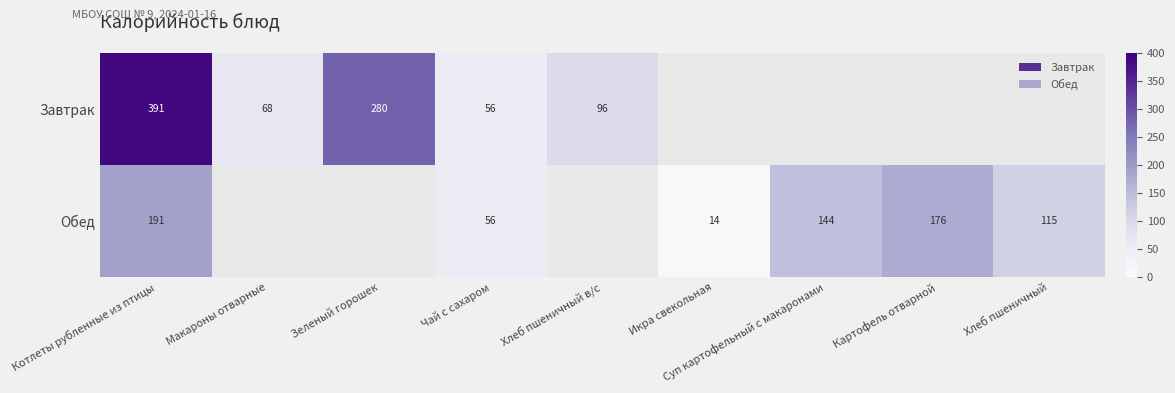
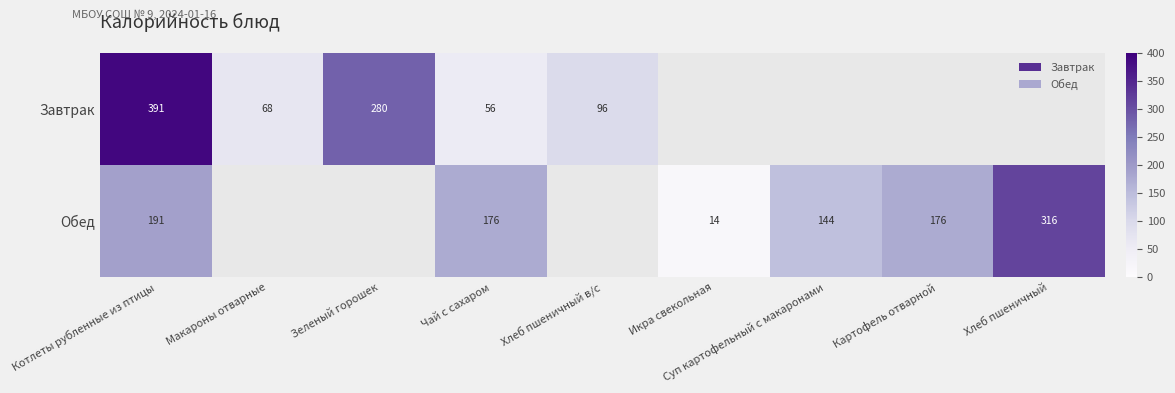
Обед, Чай с сахаром: 56 -> 176
Обед, Хлеб пшеничный: 115 -> 316
